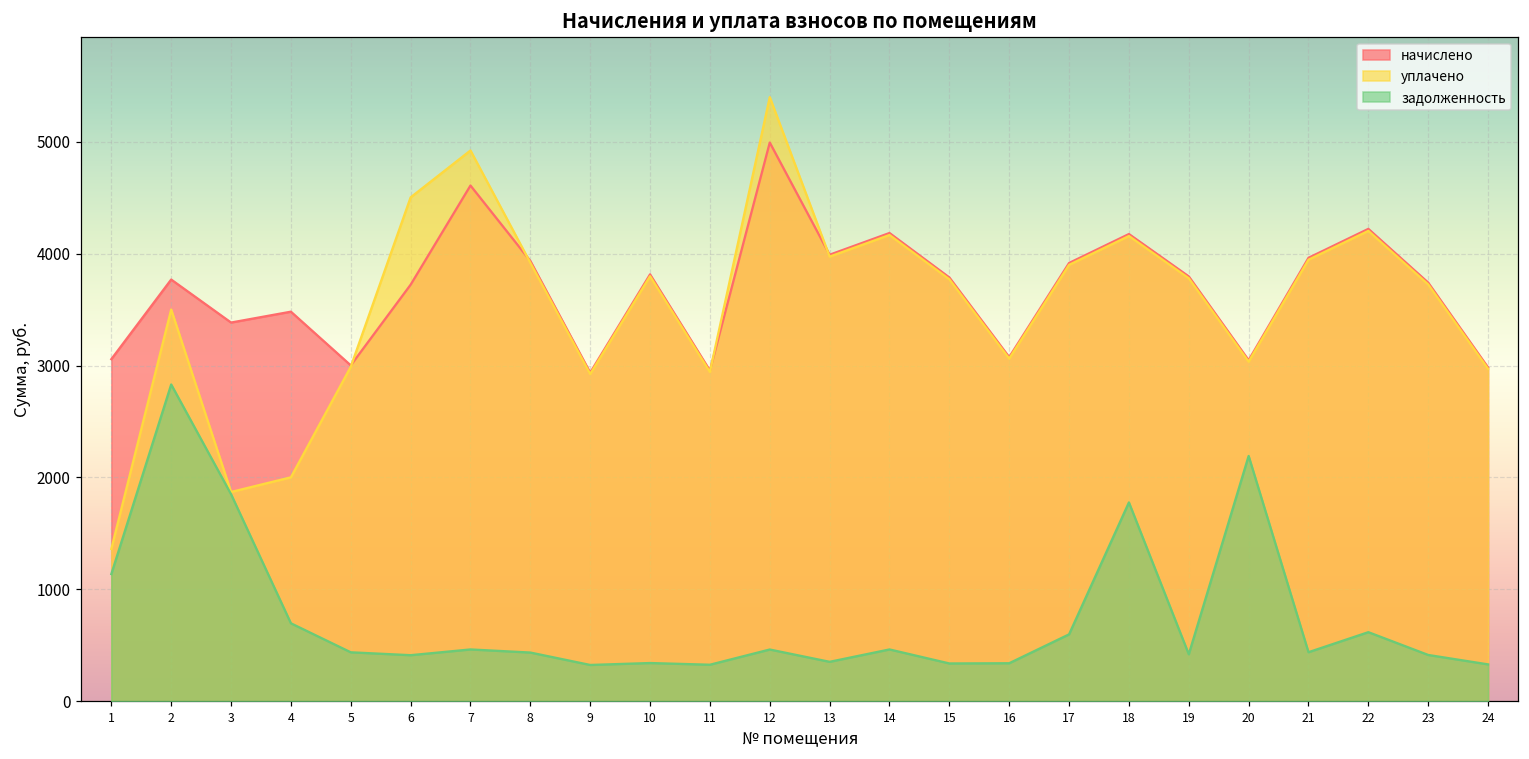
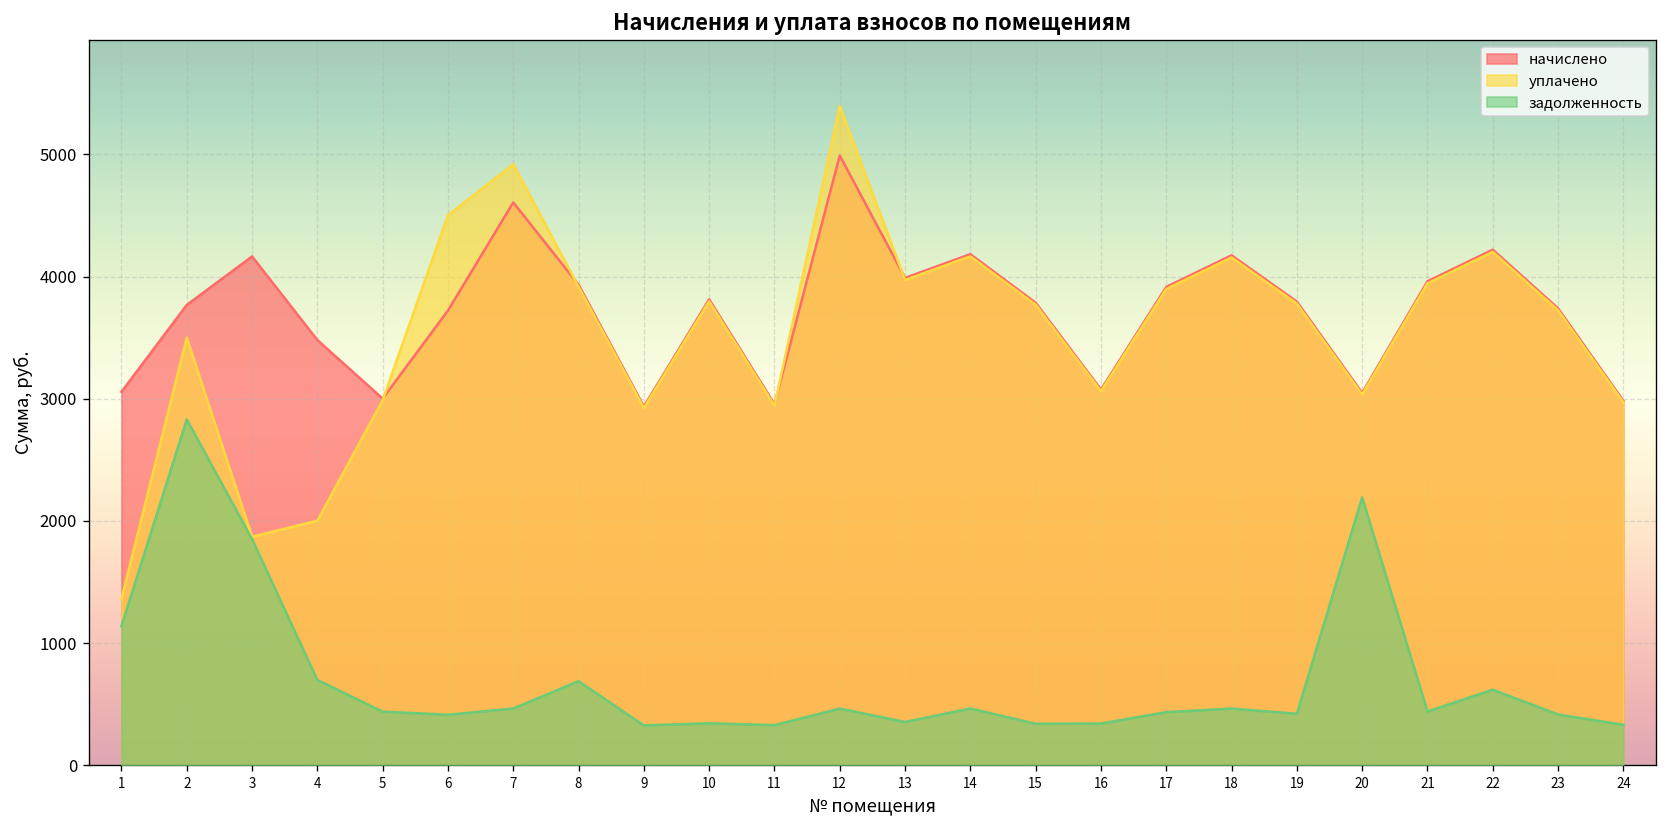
начислено, 3: 3380 -> 4160
задолженность, 8: 440 -> 690
задолженность, 17: 600 -> 440
задолженность, 18: 1780 -> 460
